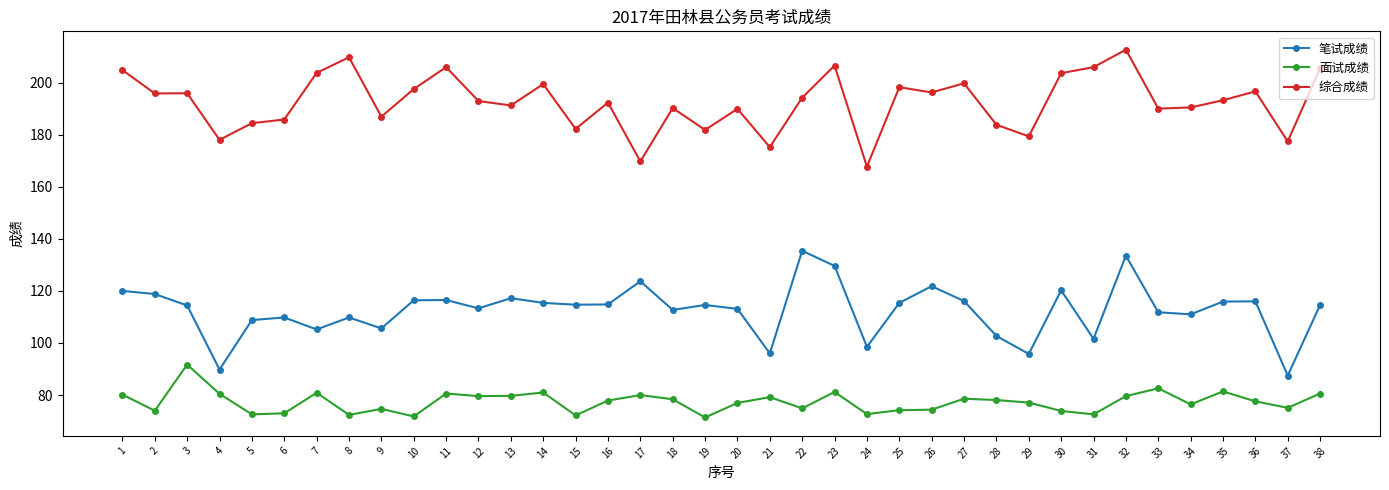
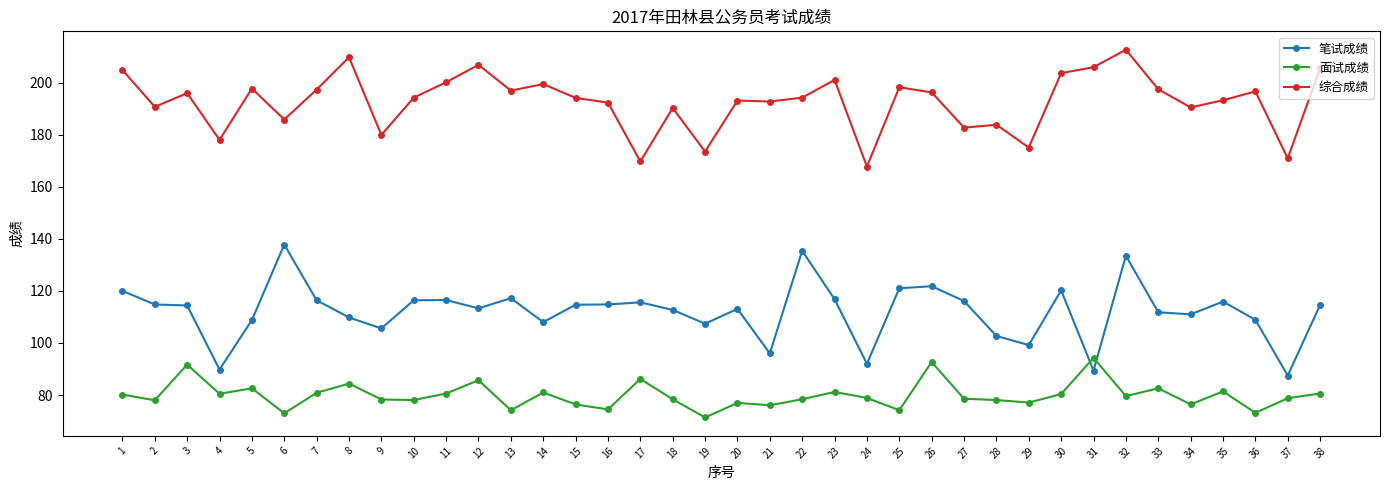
笔试成绩, 2: 119 -> 115
面试成绩, 2: 74 -> 78
综合成绩, 2: 196 -> 191
面试成绩, 5: 73 -> 83
综合成绩, 5: 184 -> 198
笔试成绩, 6: 110 -> 138
笔试成绩, 7: 105 -> 116
综合成绩, 7: 204 -> 197
面试成绩, 8: 72 -> 84
面试成绩, 9: 75 -> 78
综合成绩, 9: 187 -> 180
面试成绩, 10: 72 -> 78
综合成绩, 10: 198 -> 194
综合成绩, 11: 206 -> 200
面试成绩, 12: 80 -> 86
综合成绩, 12: 193 -> 207
面试成绩, 13: 80 -> 74
综合成绩, 13: 191 -> 197
笔试成绩, 14: 115 -> 108
面试成绩, 15: 72 -> 76
综合成绩, 15: 182 -> 194
面试成绩, 16: 78 -> 75
笔试成绩, 17: 124 -> 116
面试成绩, 17: 80 -> 86
笔试成绩, 19: 115 -> 107
综合成绩, 19: 182 -> 174
综合成绩, 20: 190 -> 193
面试成绩, 21: 79 -> 76
综合成绩, 21: 175 -> 193
面试成绩, 22: 75 -> 78
笔试成绩, 23: 130 -> 117
综合成绩, 23: 207 -> 201
笔试成绩, 24: 99 -> 92
面试成绩, 24: 73 -> 79
笔试成绩, 25: 115 -> 121
面试成绩, 26: 74 -> 93
综合成绩, 27: 200 -> 183
笔试成绩, 29: 96 -> 99
综合成绩, 29: 179 -> 175
面试成绩, 30: 74 -> 80
笔试成绩, 31: 102 -> 89
面试成绩, 31: 73 -> 94
综合成绩, 33: 190 -> 197
笔试成绩, 36: 116 -> 109
面试成绩, 36: 78 -> 73
面试成绩, 37: 75 -> 79
综合成绩, 37: 177 -> 171
